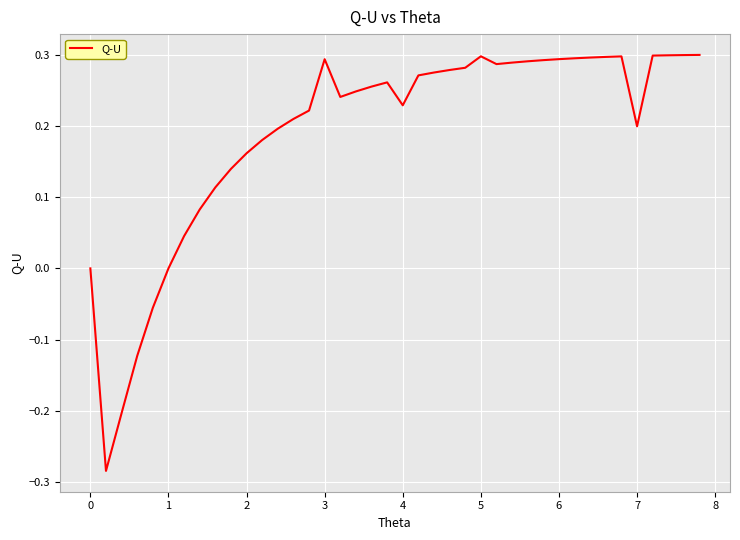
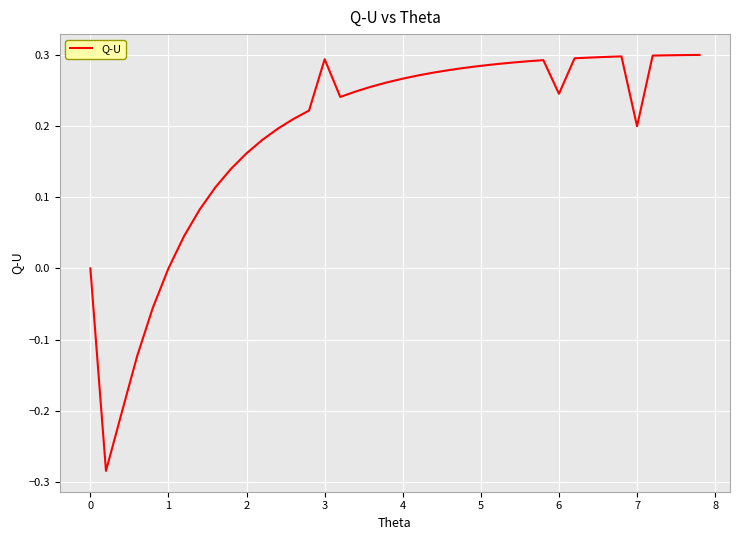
4: 0.23 -> 0.27
5: 0.30 -> 0.28
6: 0.29 -> 0.25
